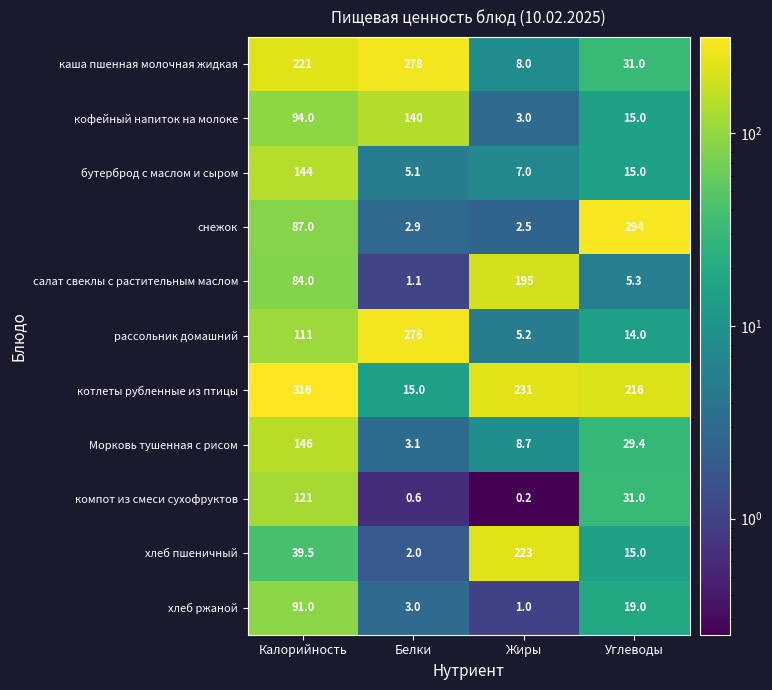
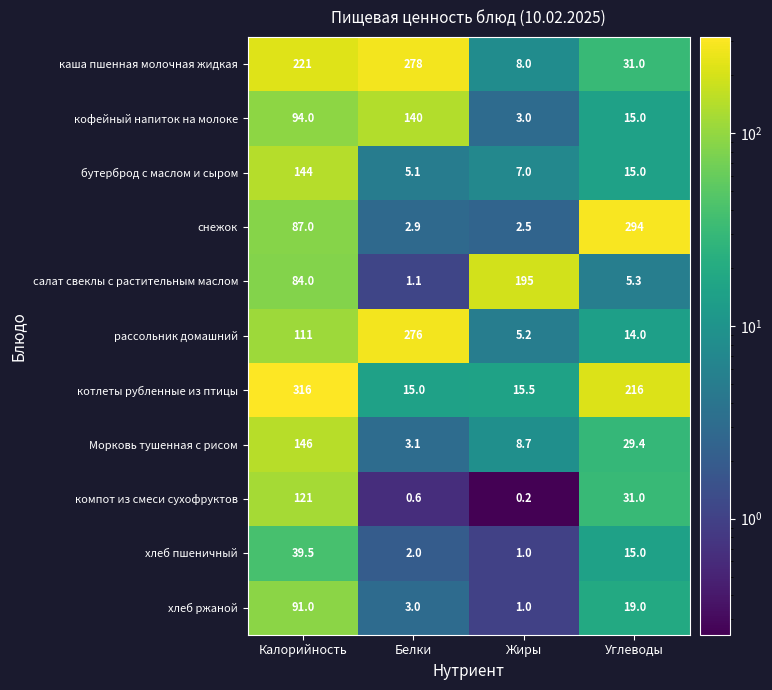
котлеты рубленные из птицы, Жиры: 231 -> 15.5
хлеб пшеничный, Жиры: 223 -> 1.0
